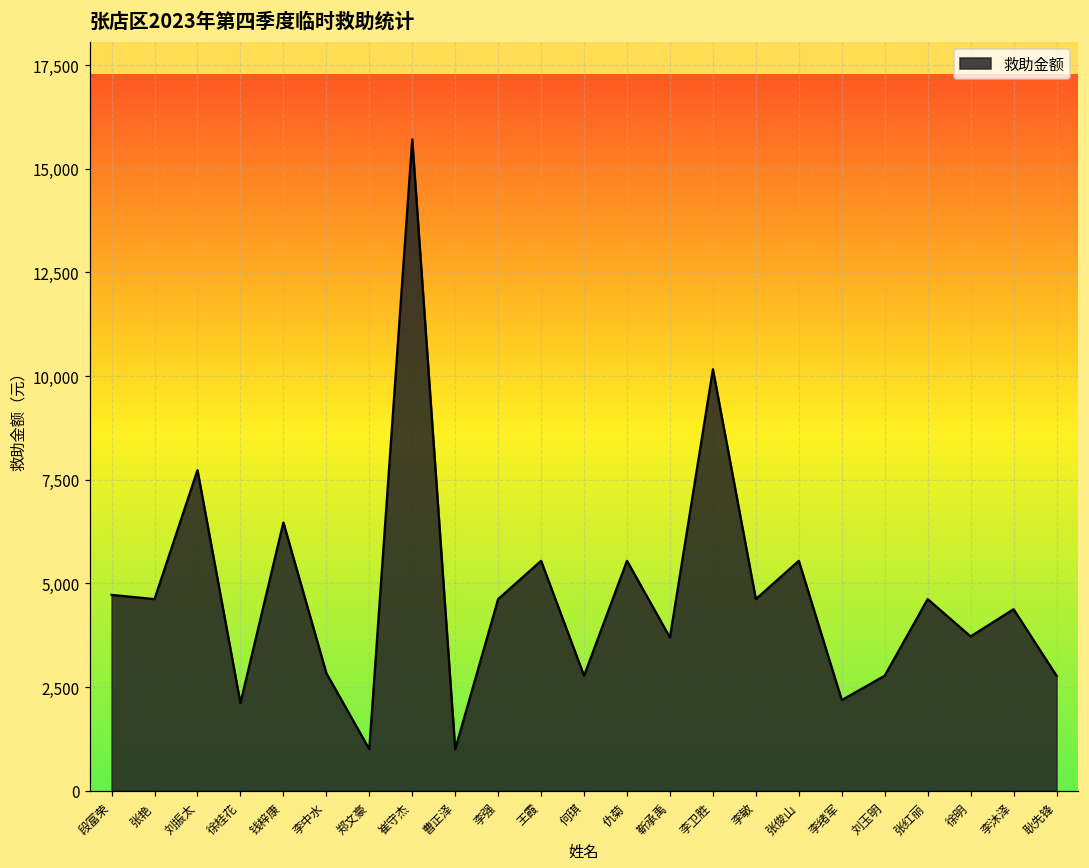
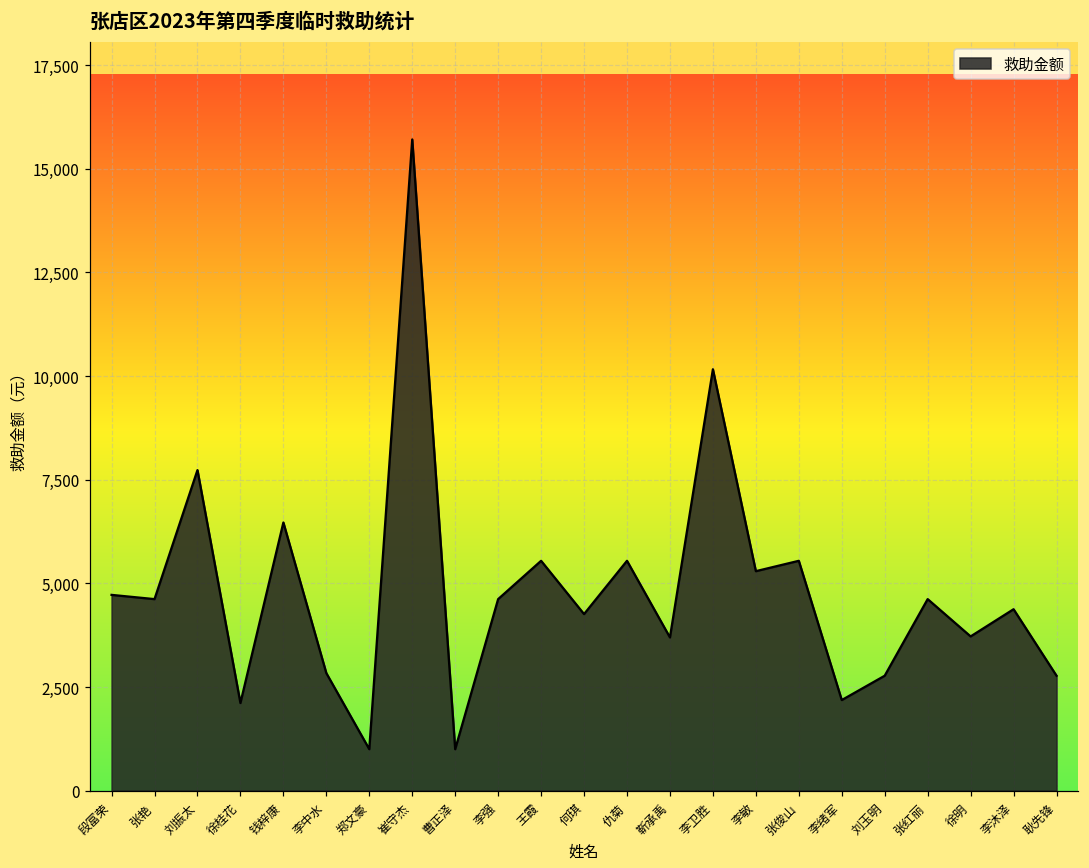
何琪: 2,800 -> 4,300
李敏: 4,600 -> 5,300
